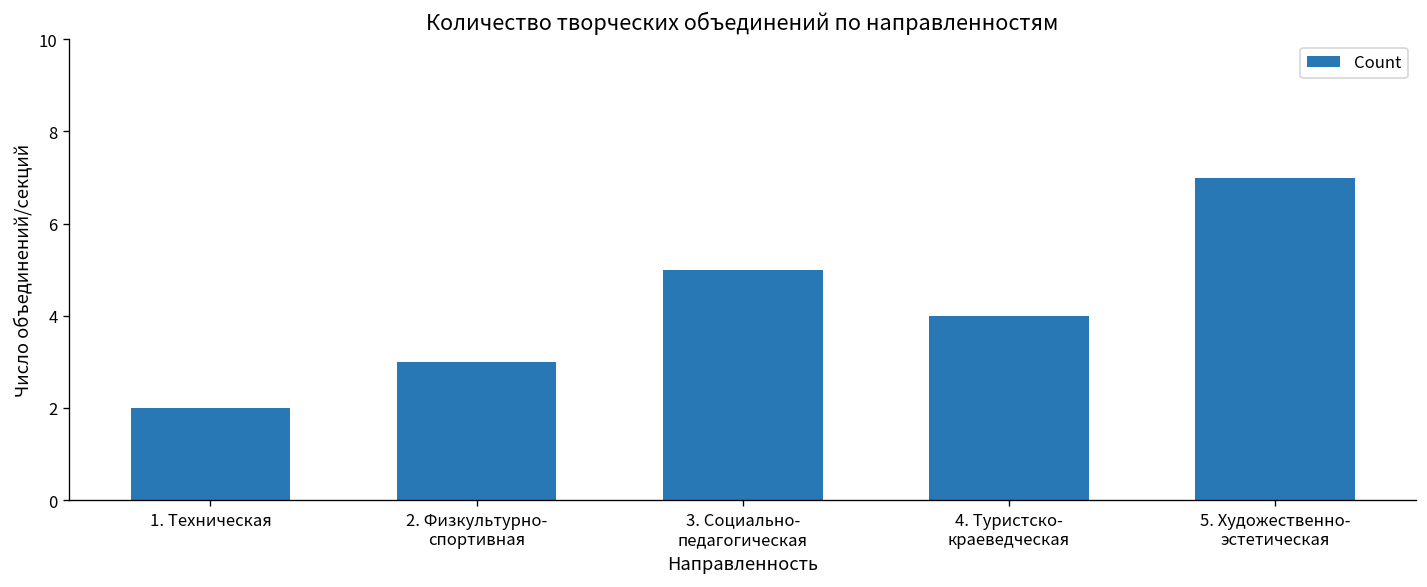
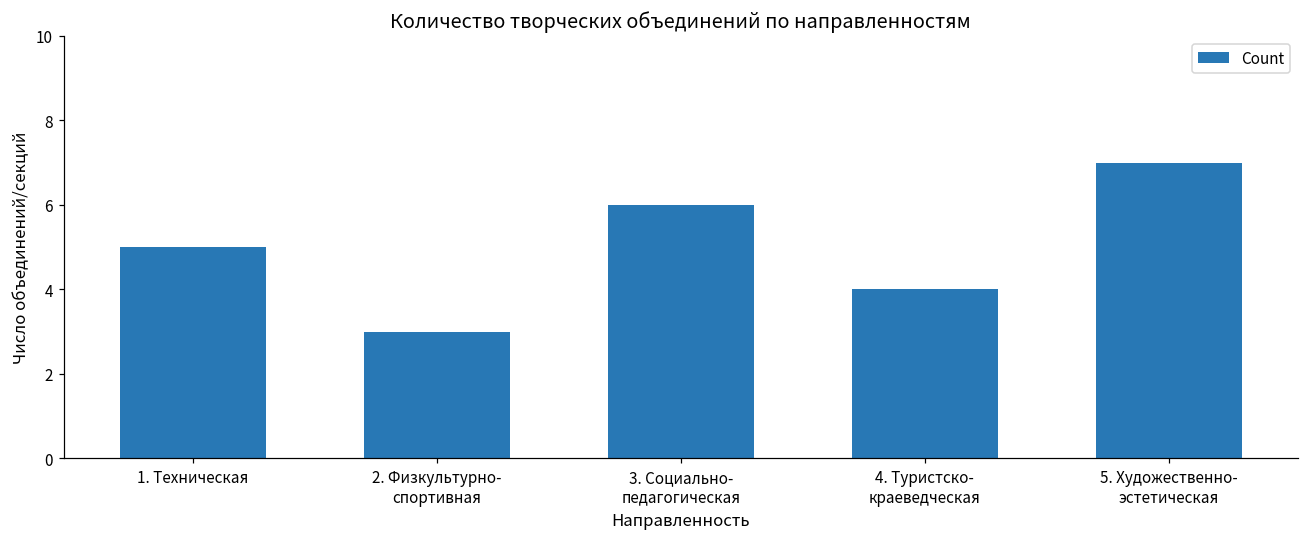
1. Техническая: 2 -> 5
3. Социально- педагогическая: 5 -> 6
